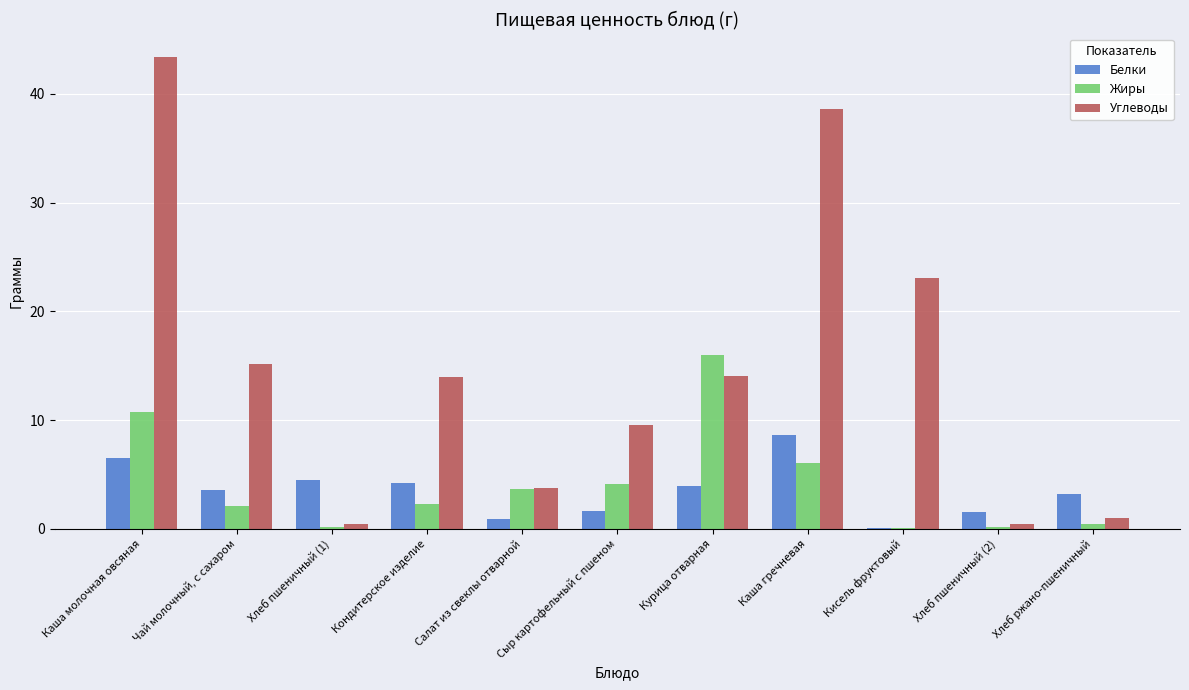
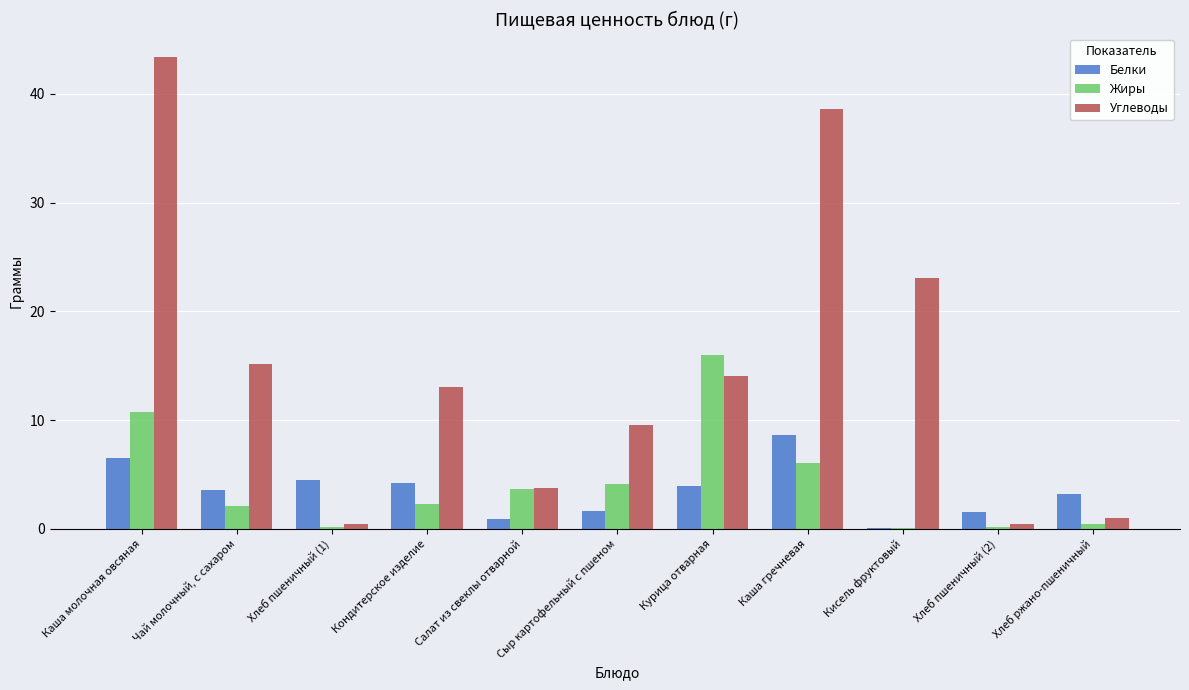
Углеводы, Кондитерское изделие: 13.9 -> 13.0
